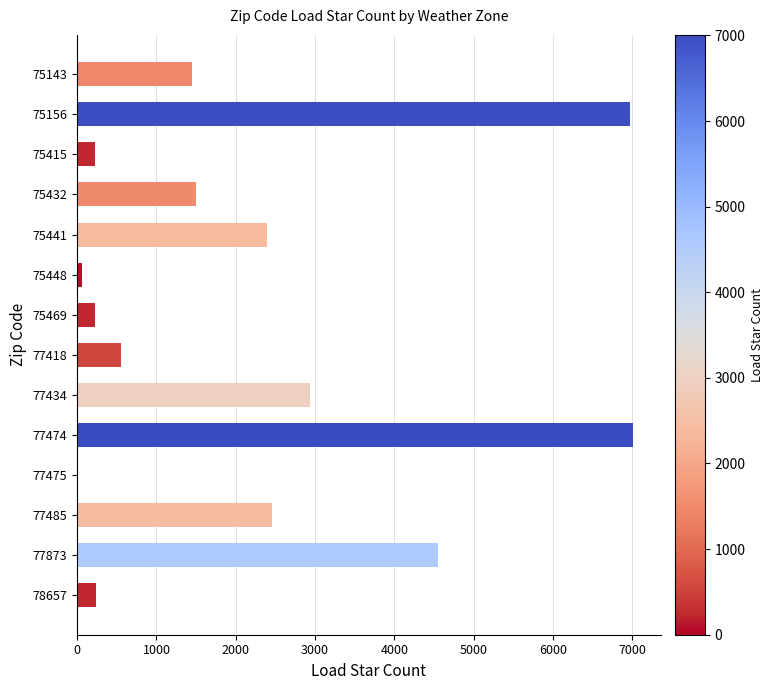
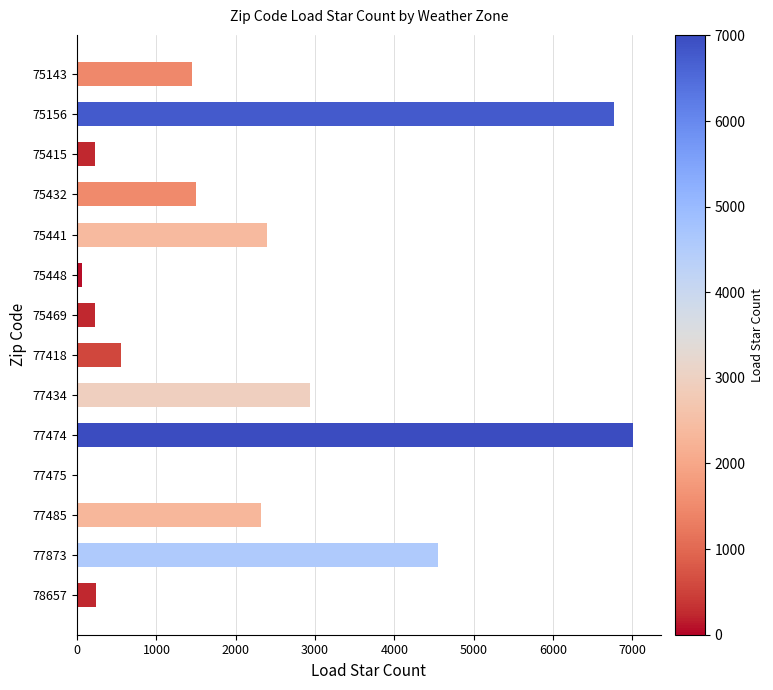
75156: 7000 -> 6800
77485: 2500 -> 2300
